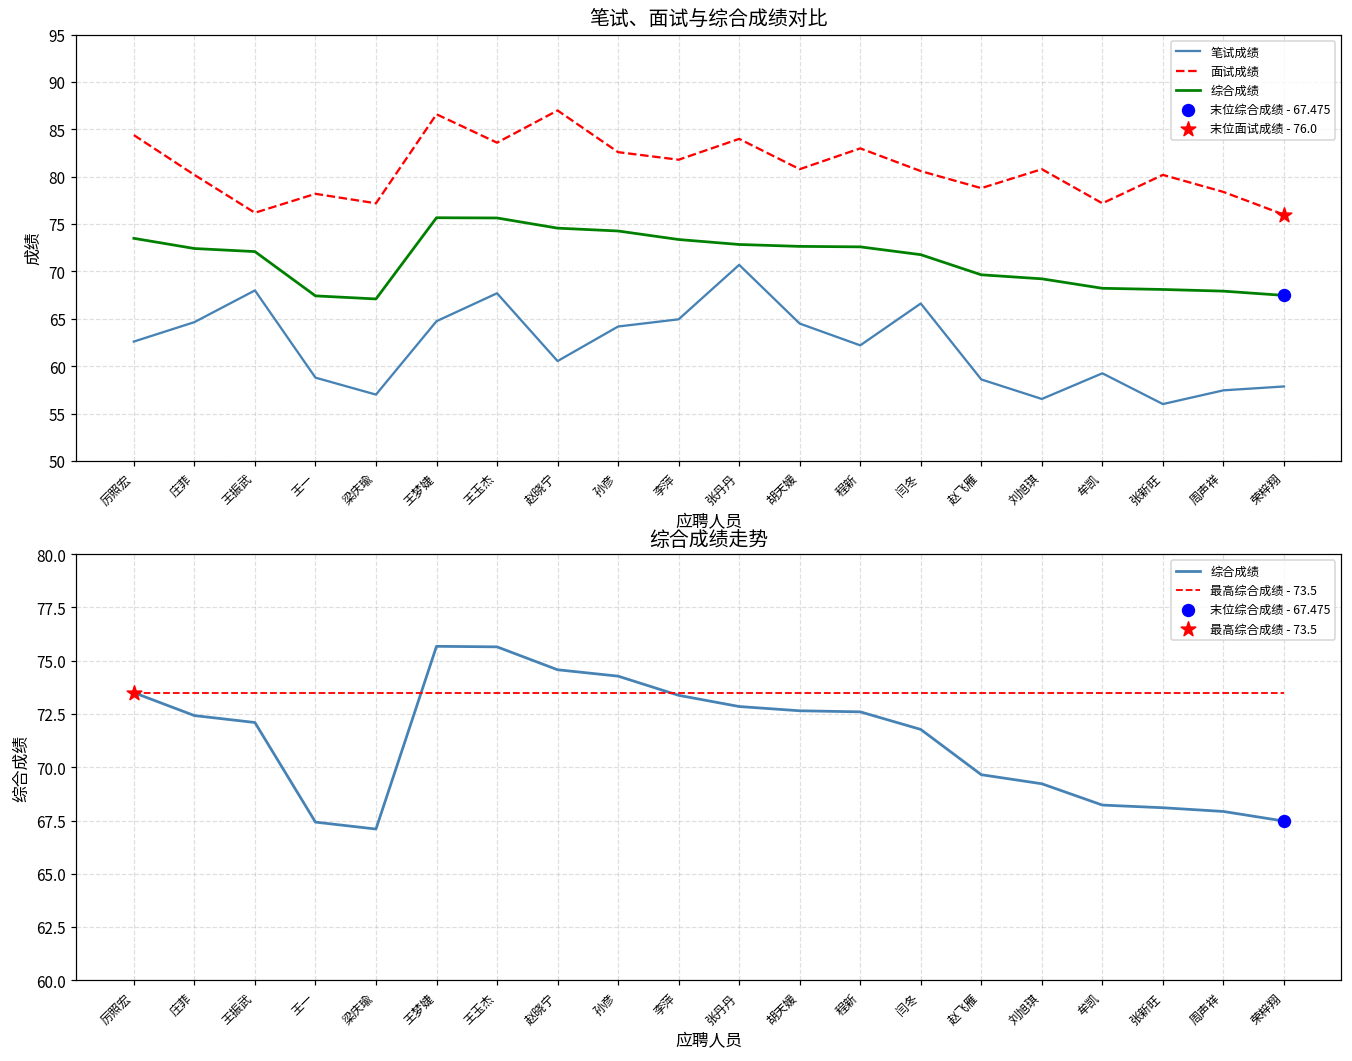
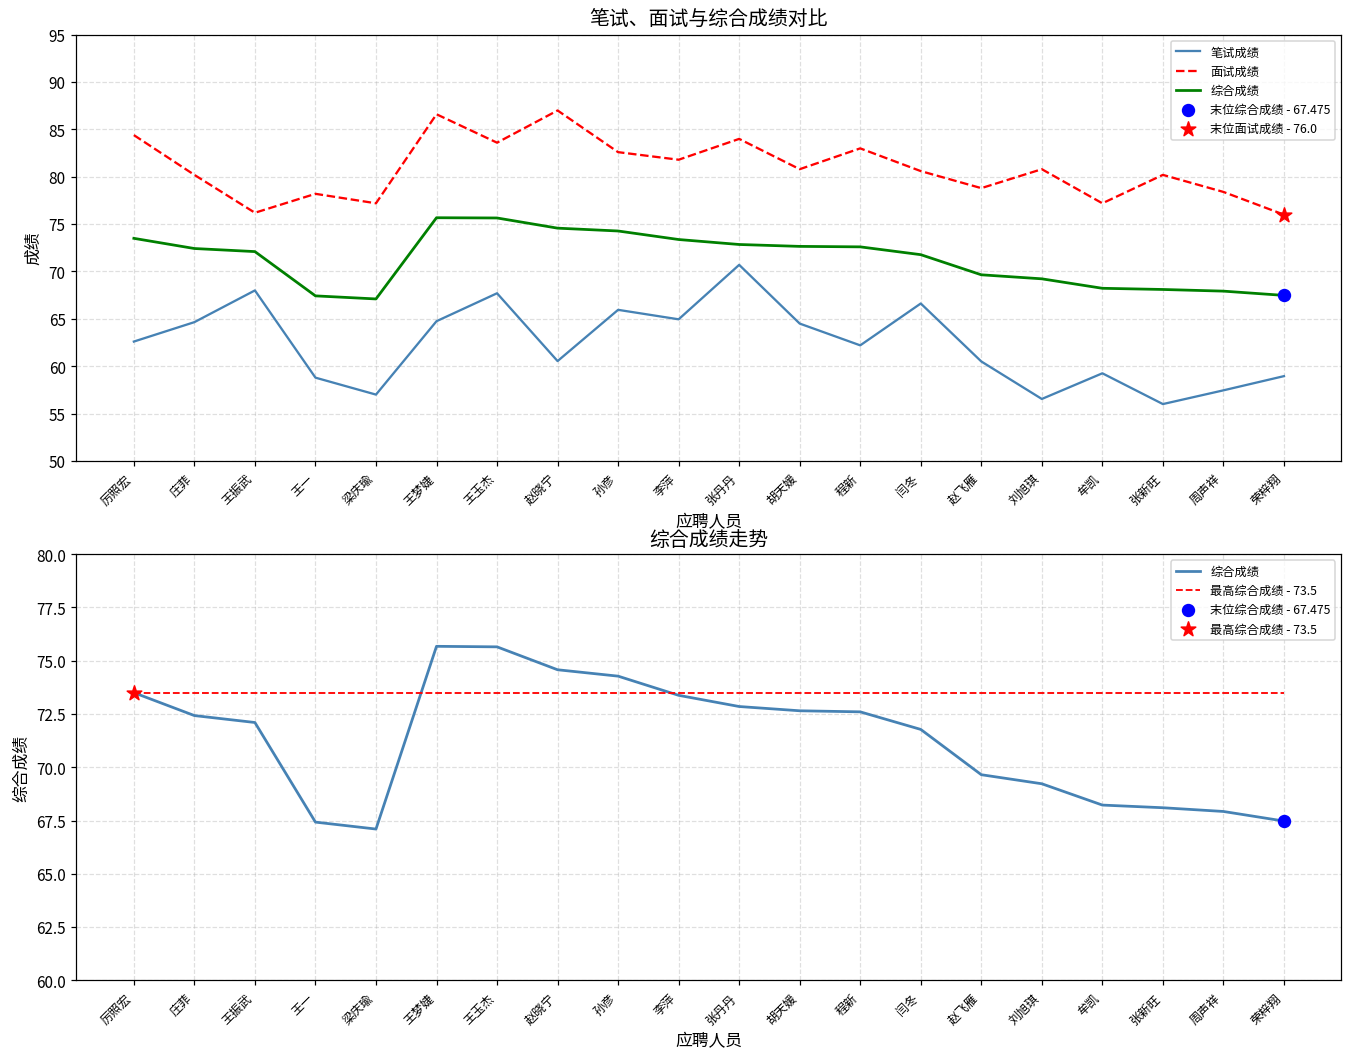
笔试、面试与综合成绩对比, 笔试成绩, 孙彦: 64 -> 66
笔试、面试与综合成绩对比, 笔试成绩, 赵飞雁: 59 -> 61
笔试、面试与综合成绩对比, 笔试成绩, 荣梓翔: 58 -> 59
